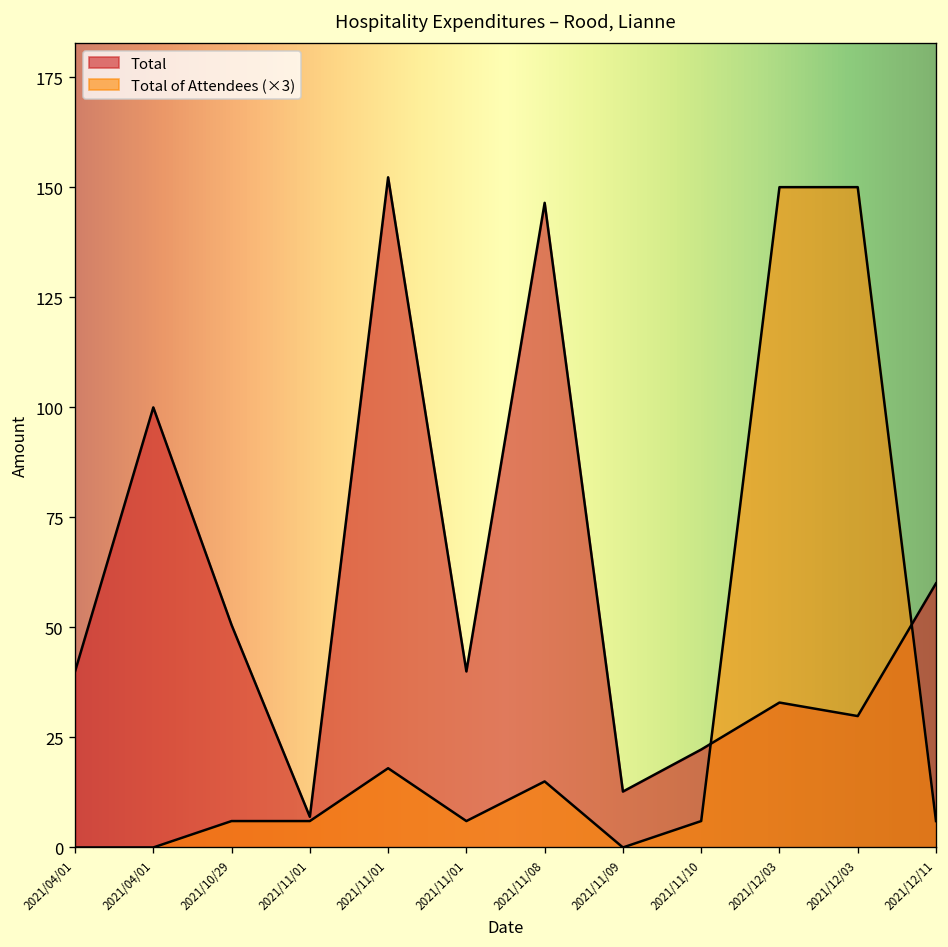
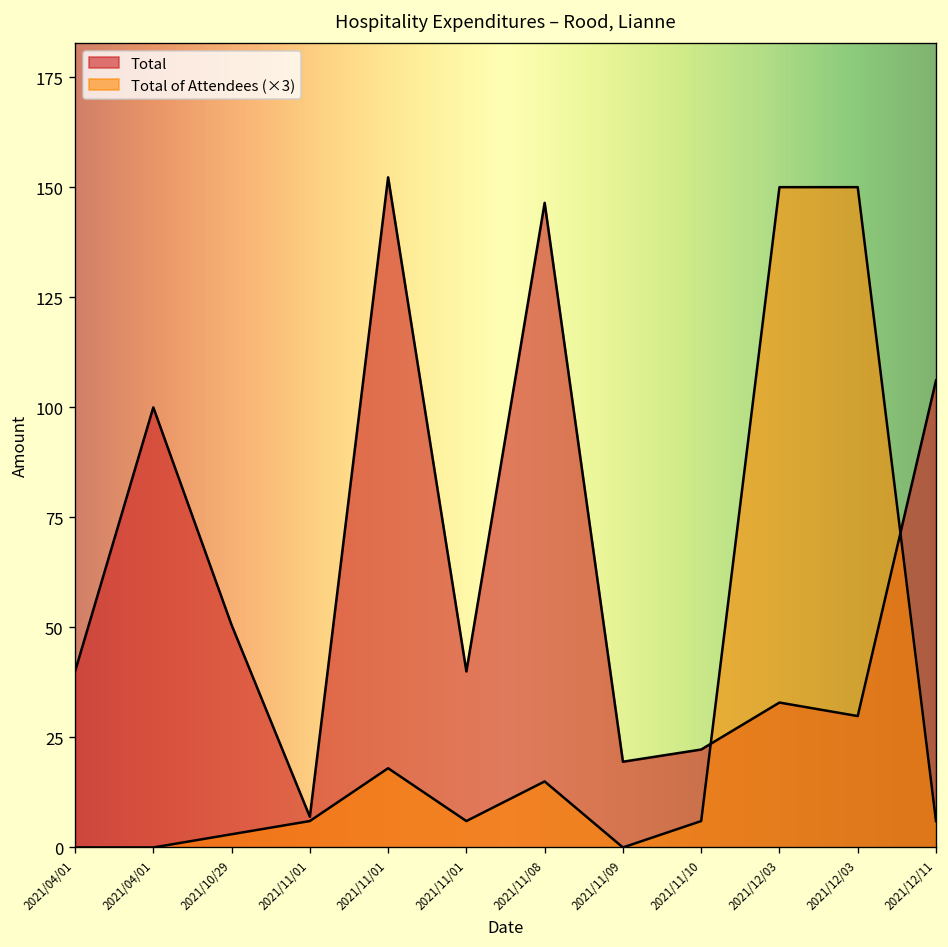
Total of Attendees (×3), 2021/10/29: 6 -> 3
Total, 2021/11/09: 13 -> 19
Total, 2021/12/11: 60 -> 106
